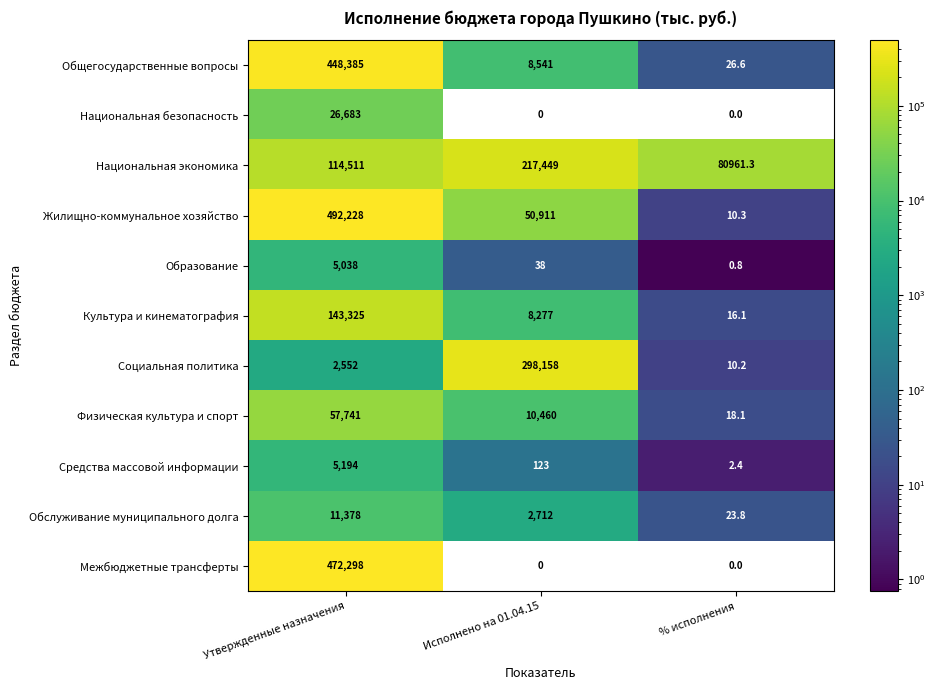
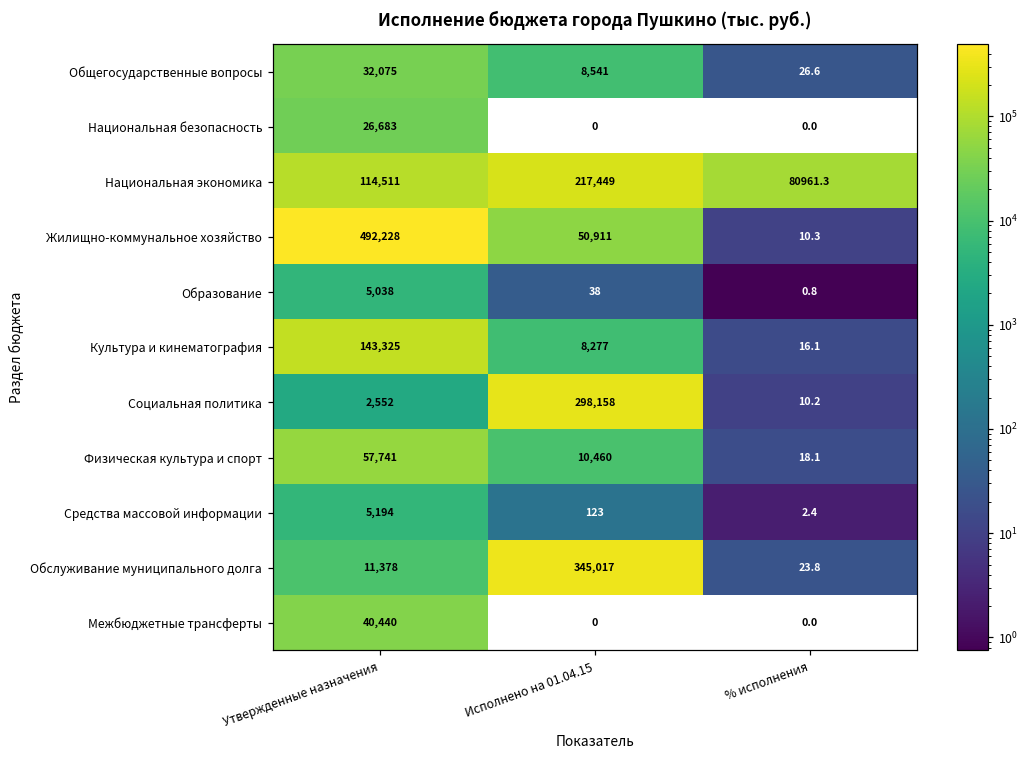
Общегосударственные вопросы, Утвержденные назначения: 448,385 -> 32,075
Обслуживание муниципального долга, Исполнено на 01.04.15: 2,712 -> 345,017
Межбюджетные трансферты, Утвержденные назначения: 472,298 -> 40,440
